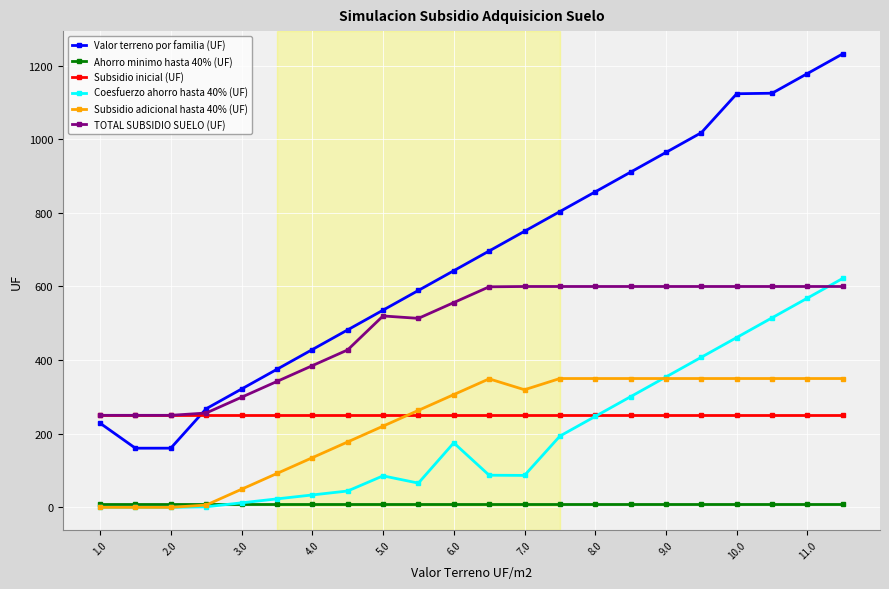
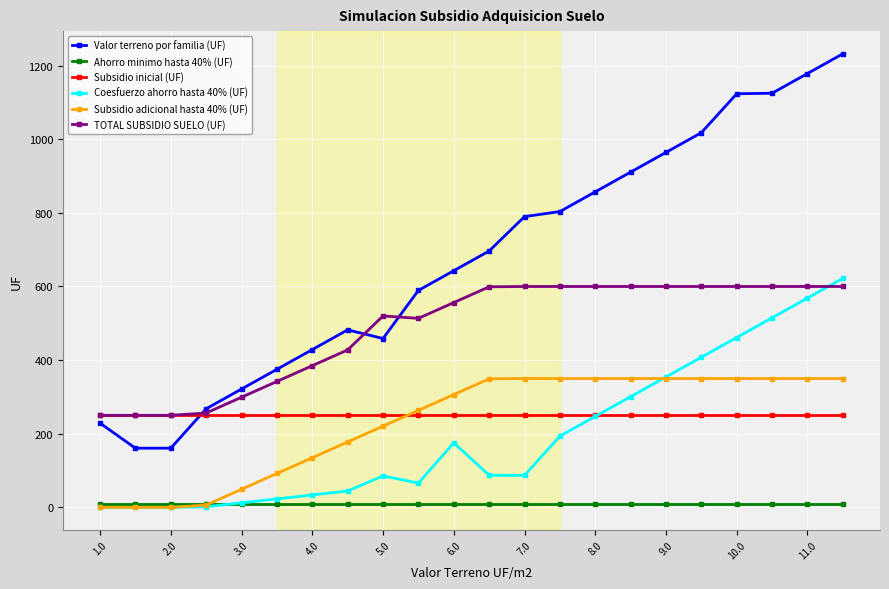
Valor terreno por familia (UF), 5.0: 540 -> 460
Valor terreno por familia (UF), 7.0: 750 -> 790
Subsidio adicional hasta 40% (UF), 7.0: 320 -> 350
